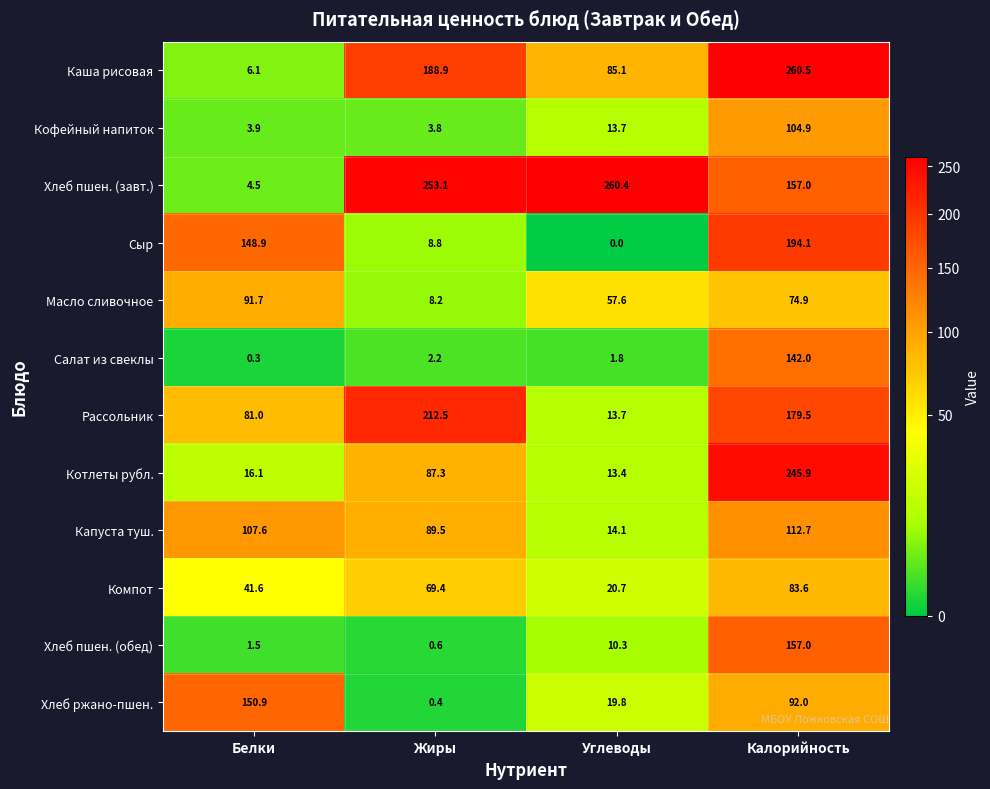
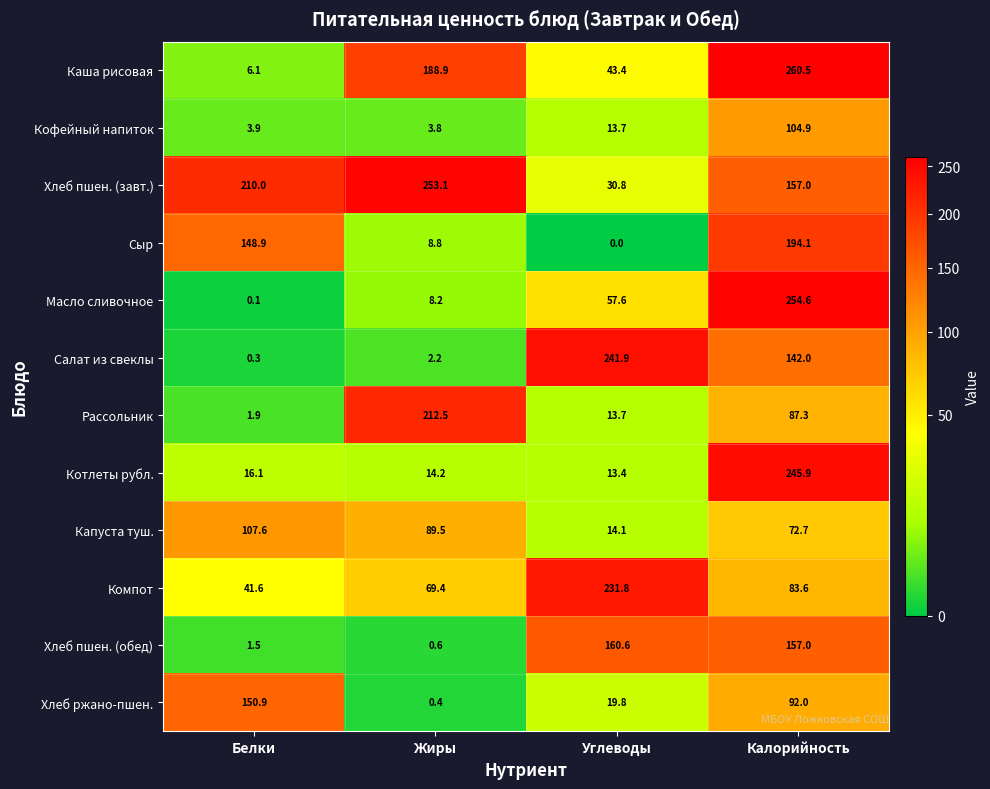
Каша рисовая, Углеводы: 85.1 -> 43.4
Хлеб пшен. (завт.), Белки: 4.5 -> 210.0
Хлеб пшен. (завт.), Углеводы: 260.4 -> 30.8
Масло сливочное, Белки: 91.7 -> 0.1
Масло сливочное, Калорийность: 74.9 -> 254.6
Салат из свеклы, Углеводы: 1.8 -> 241.9
Рассольник, Белки: 81.0 -> 1.9
Рассольник, Калорийность: 179.5 -> 87.3
Котлеты рубл., Жиры: 87.3 -> 14.2
Капуста туш., Калорийность: 112.7 -> 72.7
Компот, Углеводы: 20.7 -> 231.8
Хлеб пшен. (обед), Углеводы: 10.3 -> 160.6
